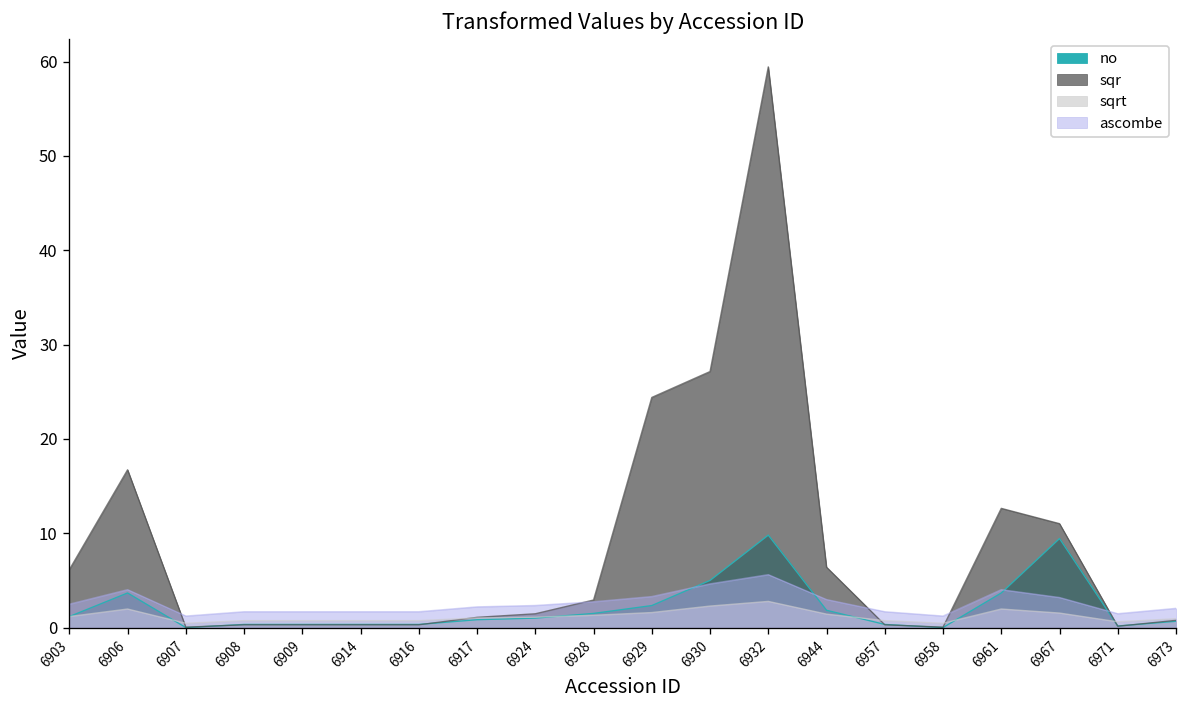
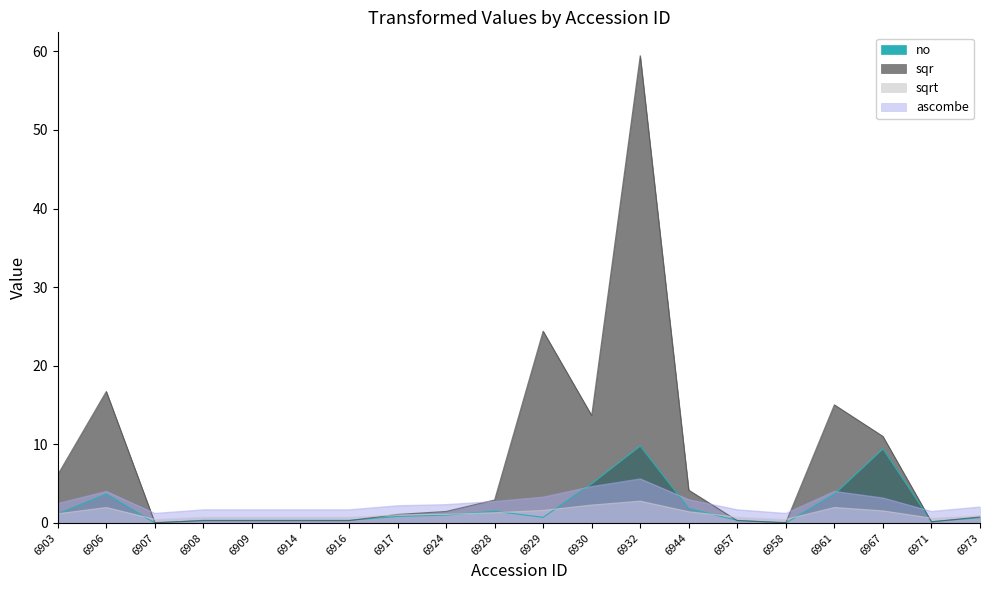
no, 6929: 2 -> 1
sqr, 6930: 27 -> 14
sqr, 6944: 6 -> 4
sqr, 6961: 13 -> 15
